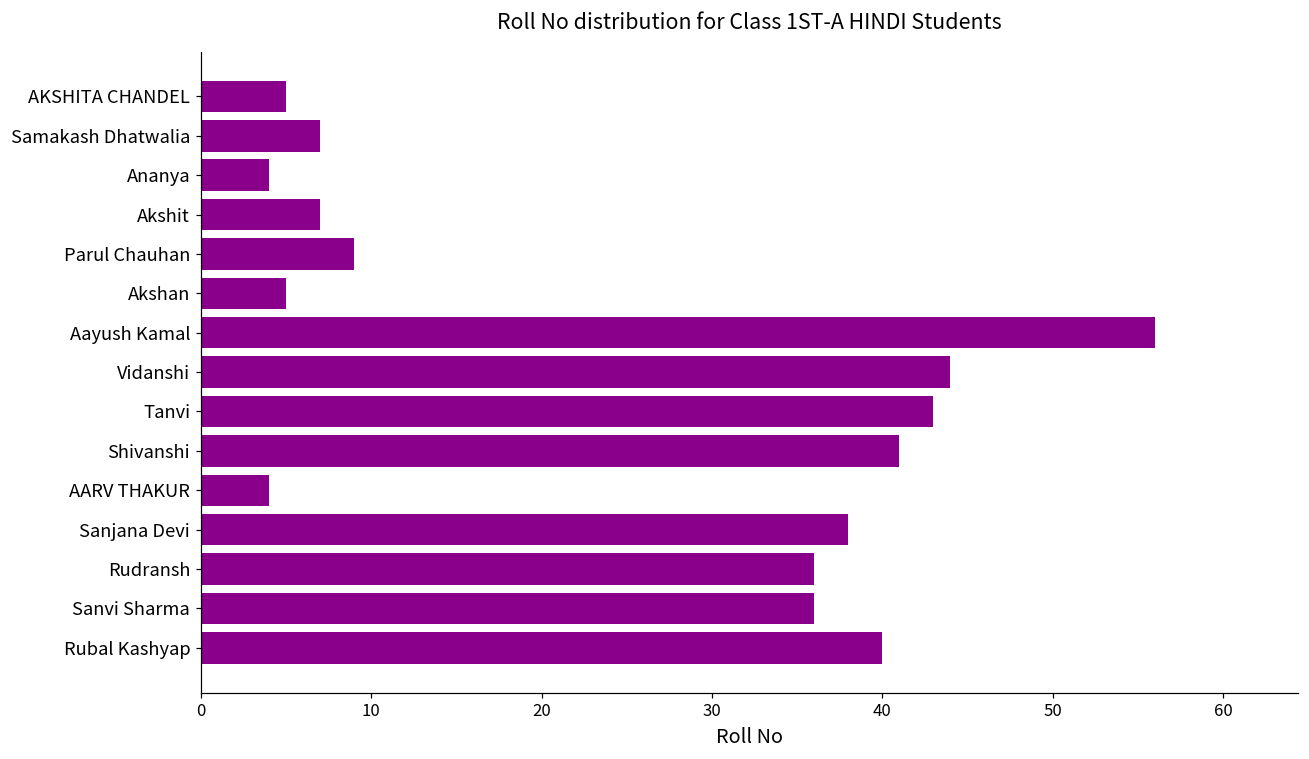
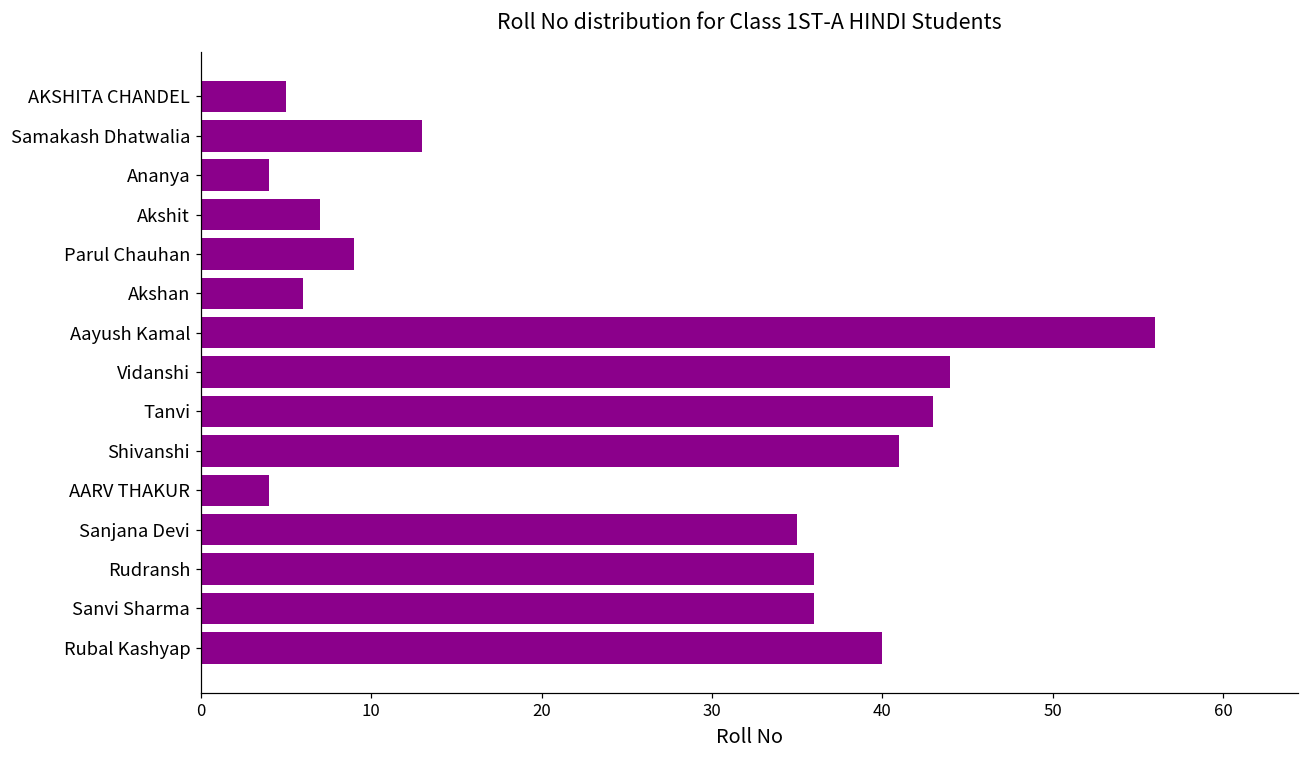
Samakash Dhatwalia: 7 -> 13
Akshan: 5 -> 6
Sanjana Devi: 38 -> 35
